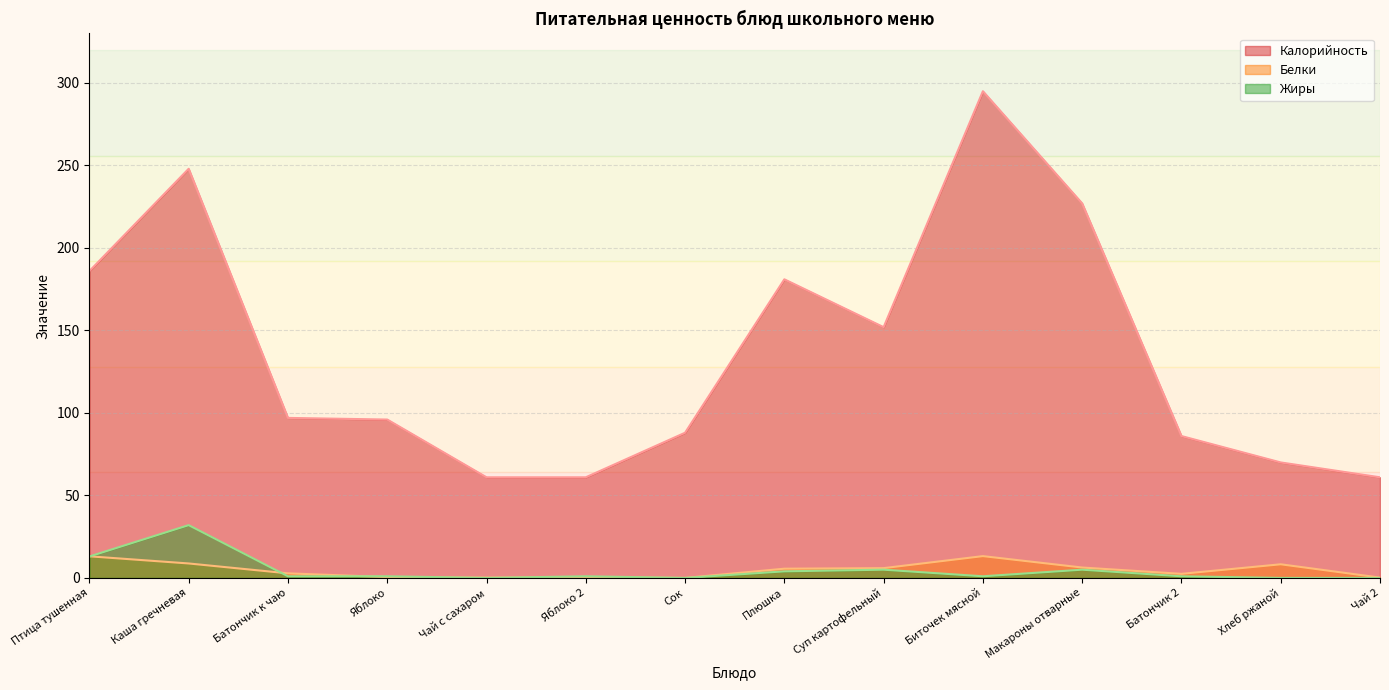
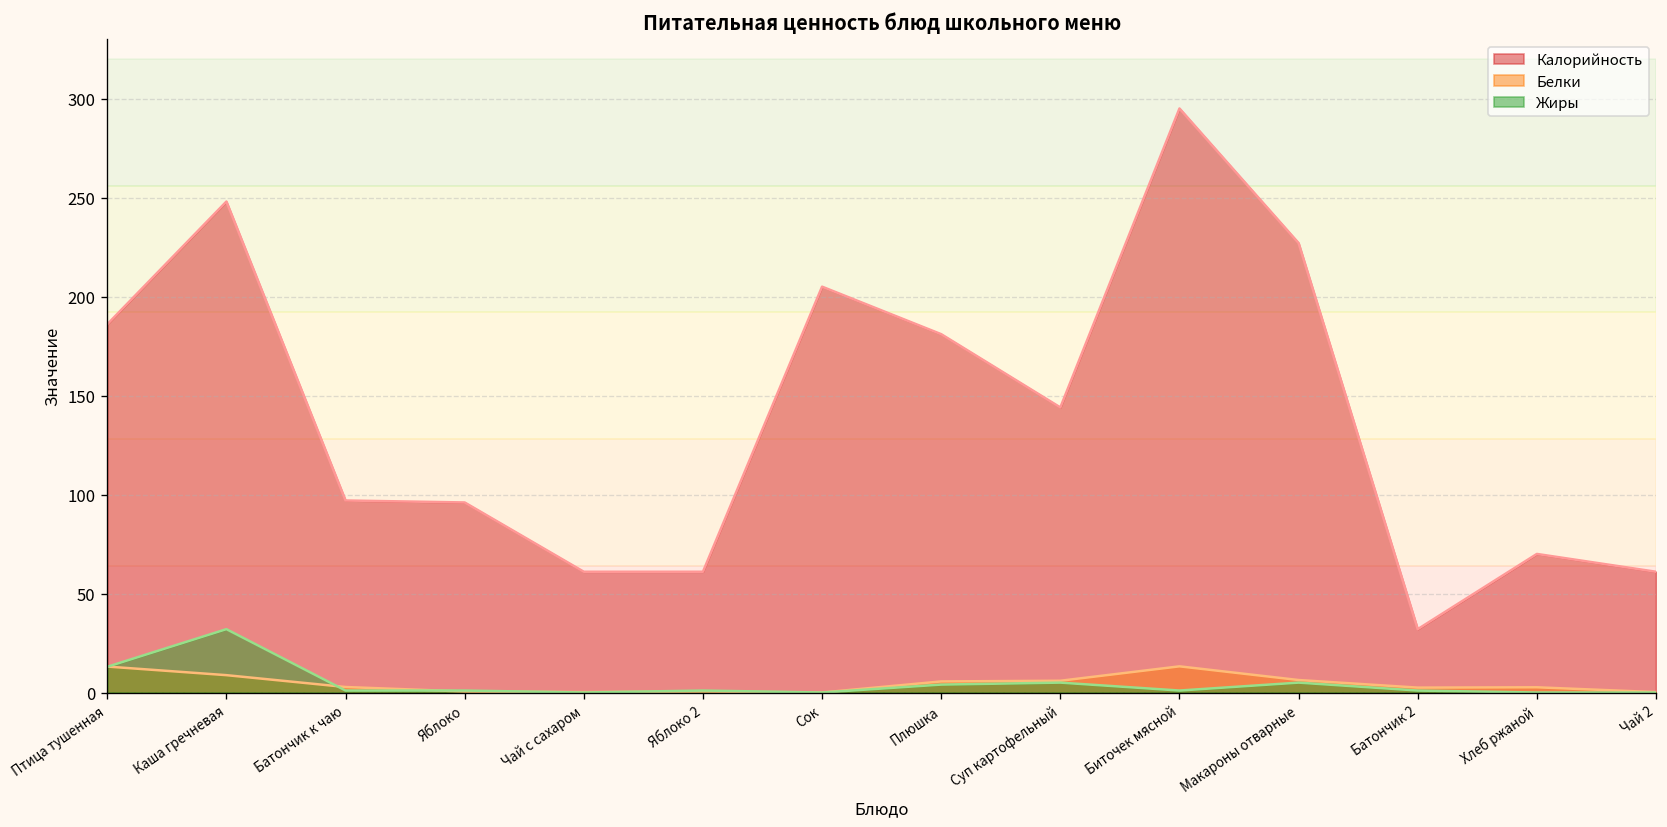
Калорийность, Сок: 88 -> 205
Калорийность, Суп картофельный: 152 -> 144
Калорийность, Батончик 2: 86 -> 32
Белки, Хлеб ржаной: 8 -> 3
